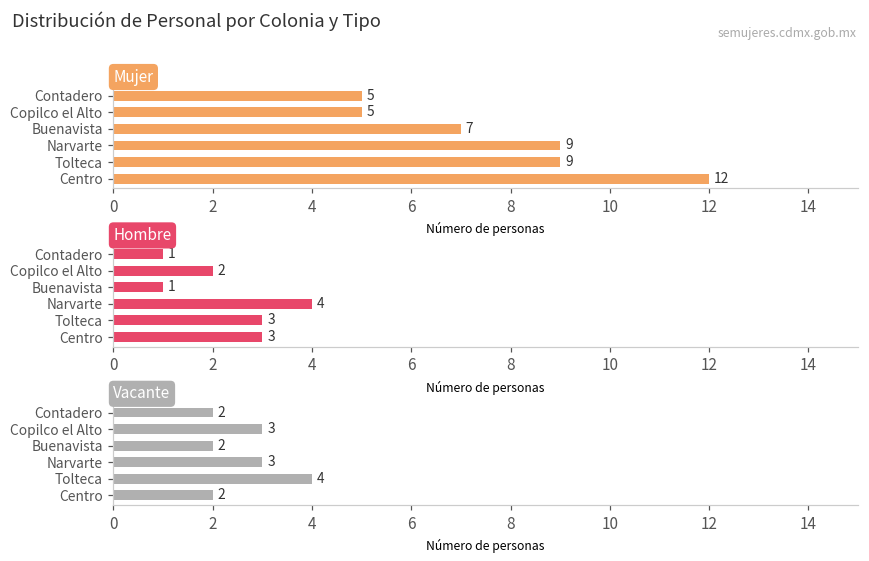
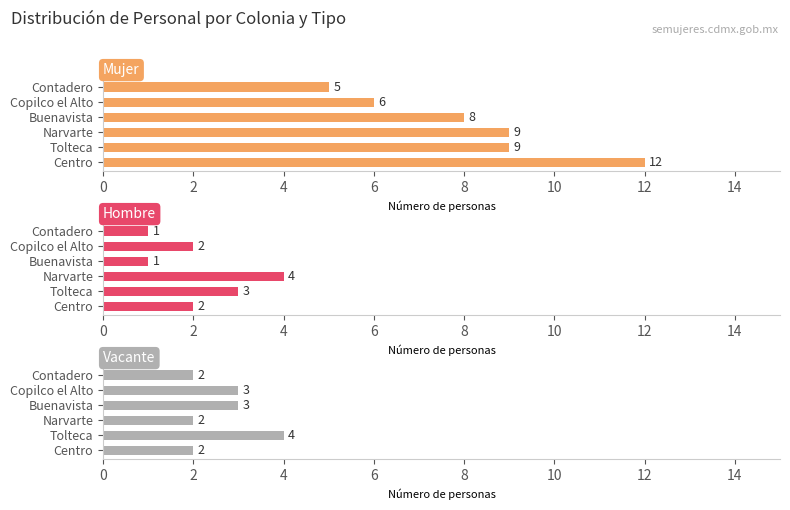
Mujer, Copilco el Alto: 5 -> 6
Mujer, Buenavista: 7 -> 8
Hombre, Centro: 3 -> 2
Vacante, Buenavista: 2 -> 3
Vacante, Narvarte: 3 -> 2
